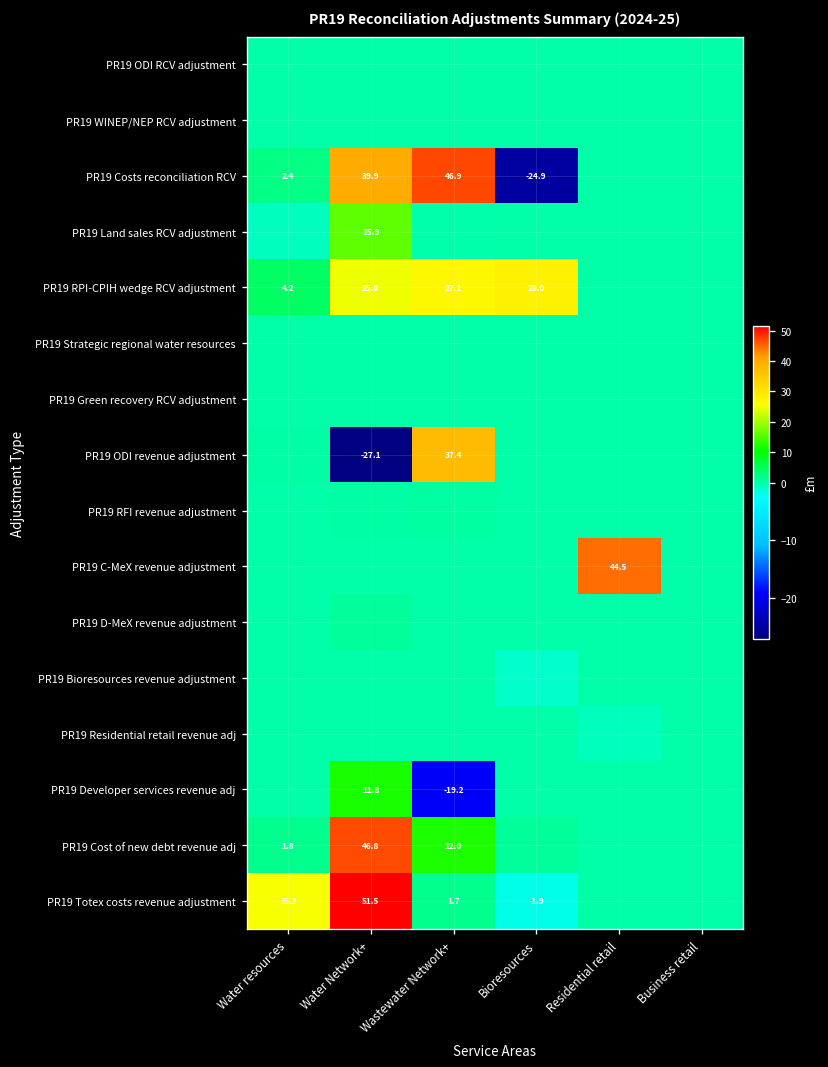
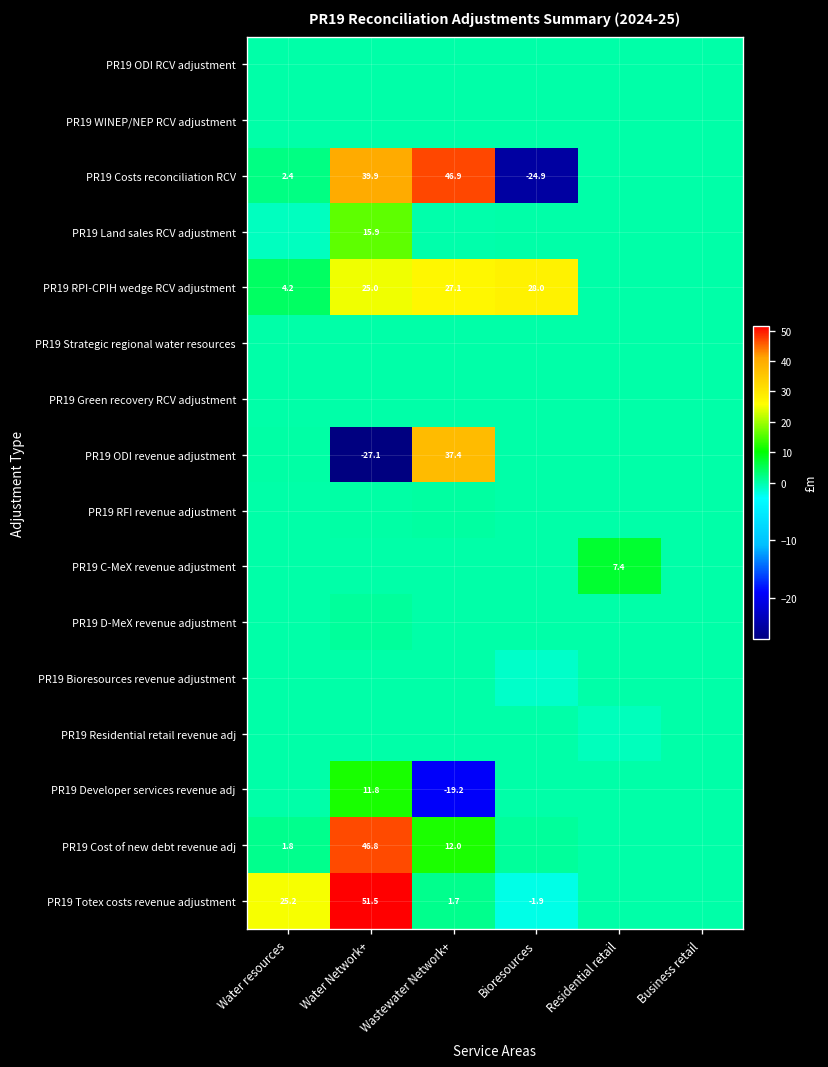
PR19 C-MeX revenue adjustment, Residential retail: 44.5 -> 7.4
